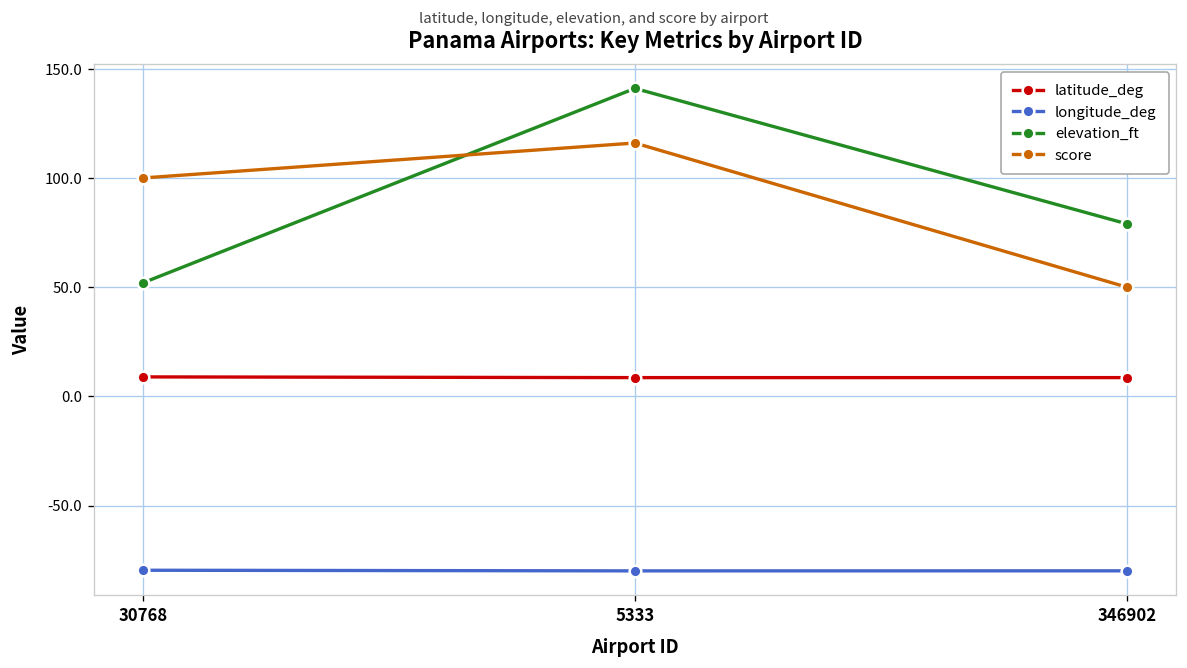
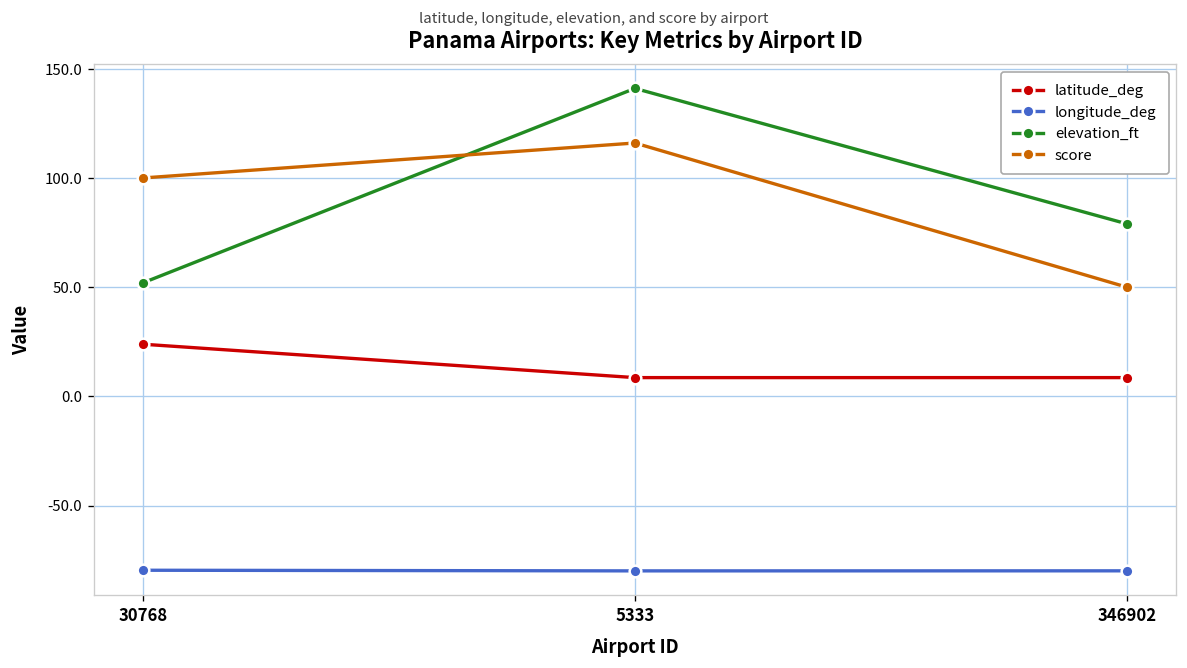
latitude_deg, 30768: 9 -> 24
